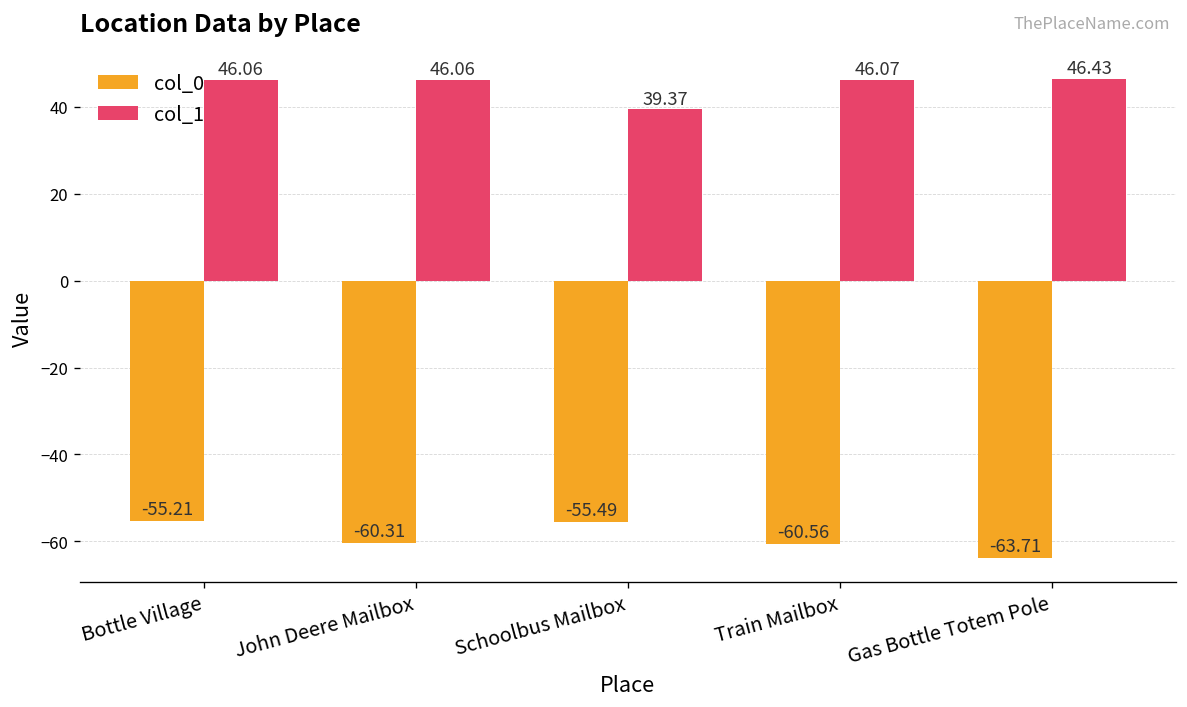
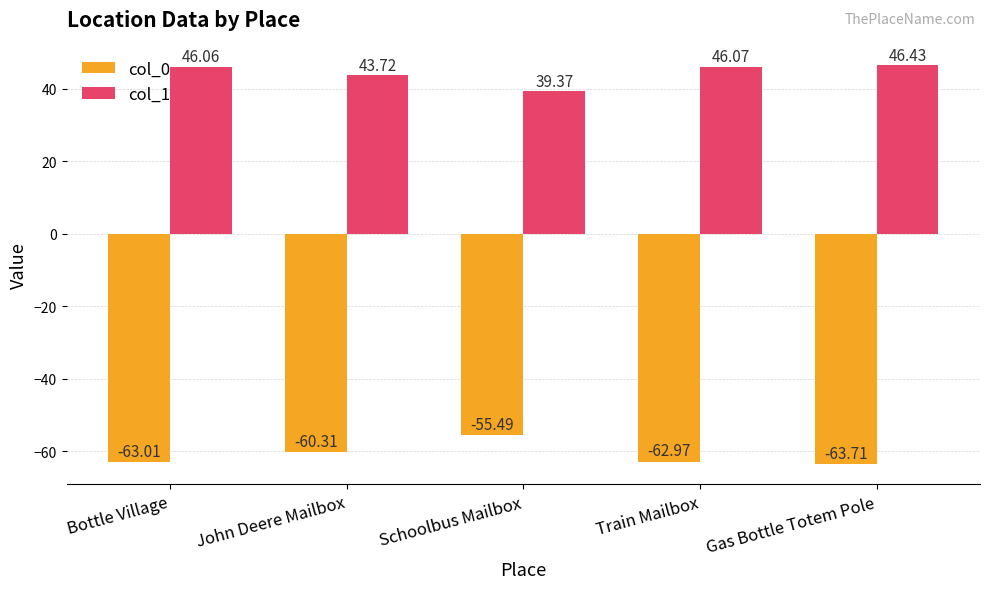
col_0, Bottle Village: -55.21 -> -63.01
col_1, John Deere Mailbox: 46.06 -> 43.72
col_0, Train Mailbox: -60.56 -> -62.97
